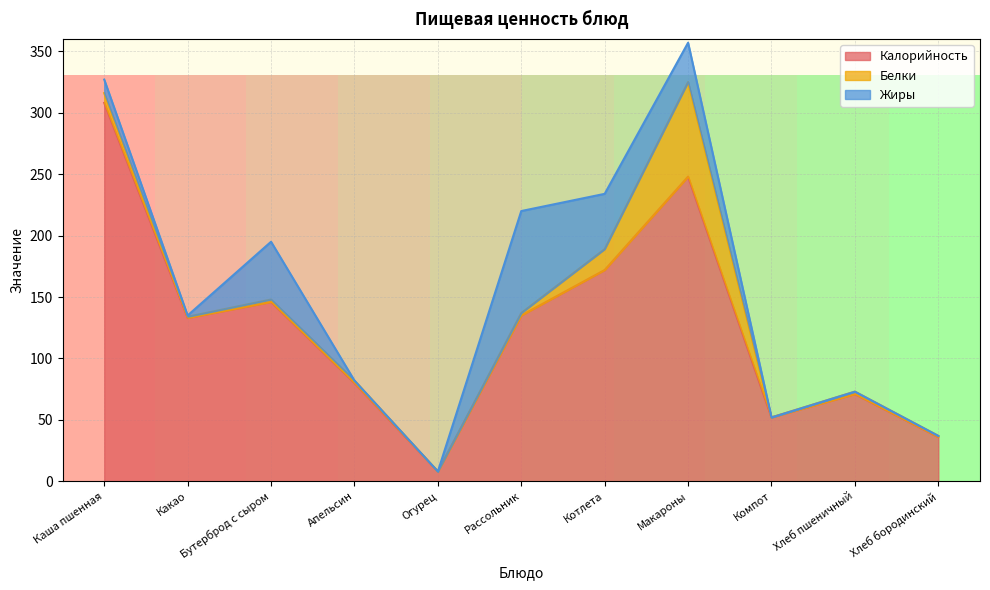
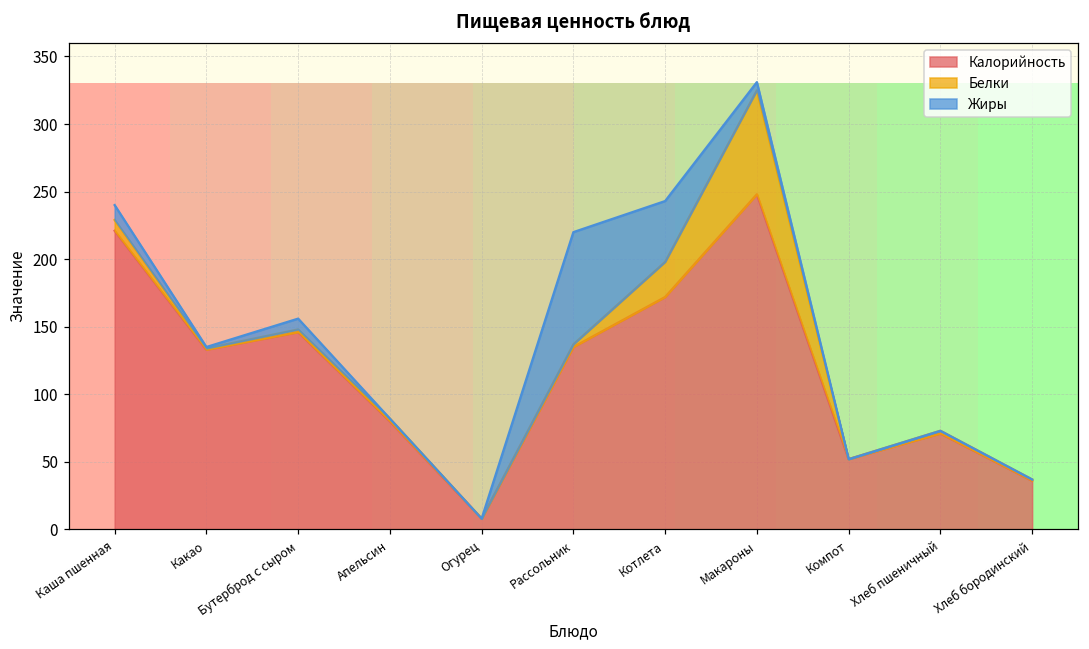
Калорийность, Каша пшенная: 308 -> 221
Жиры, Бутерброд с сыром: 47 -> 8
Белки, Котлета: 17 -> 26
Жиры, Макароны: 32 -> 6
